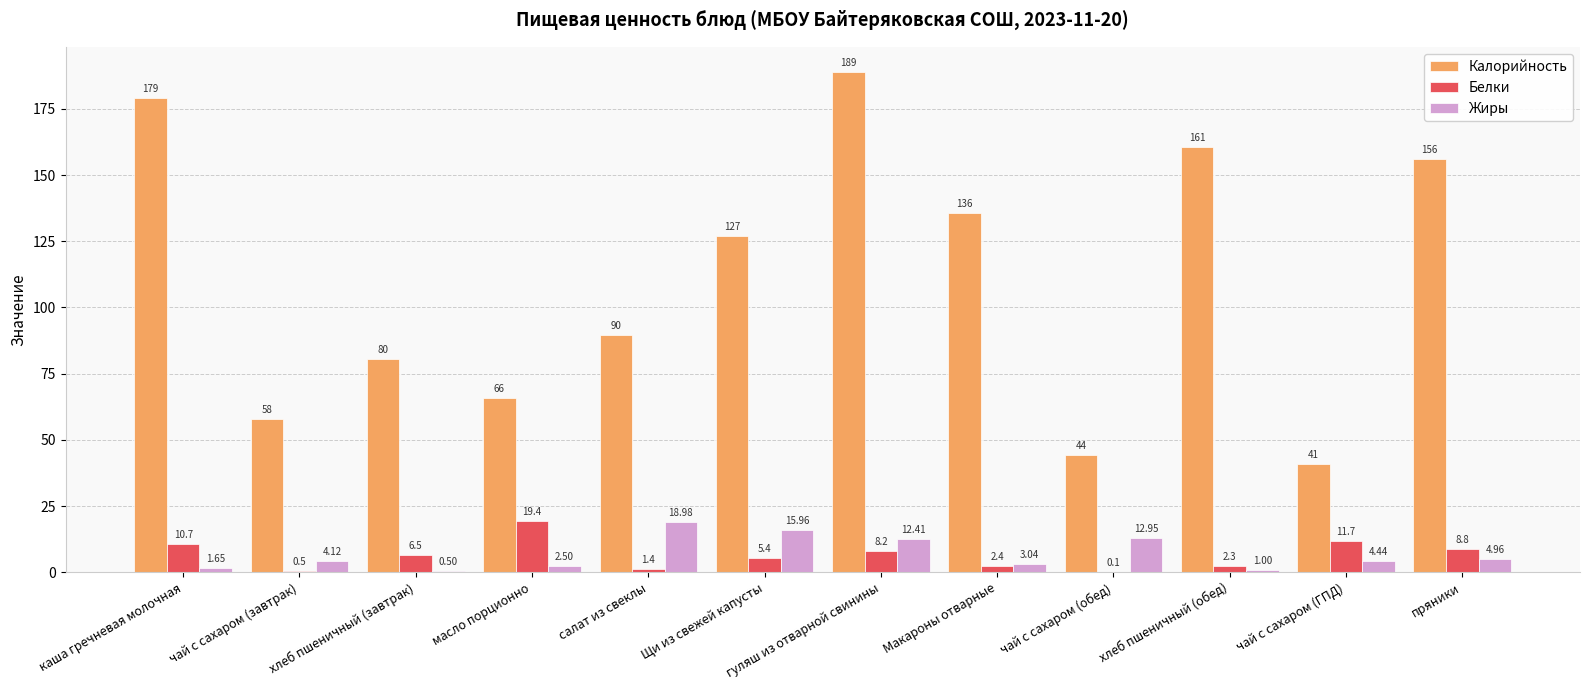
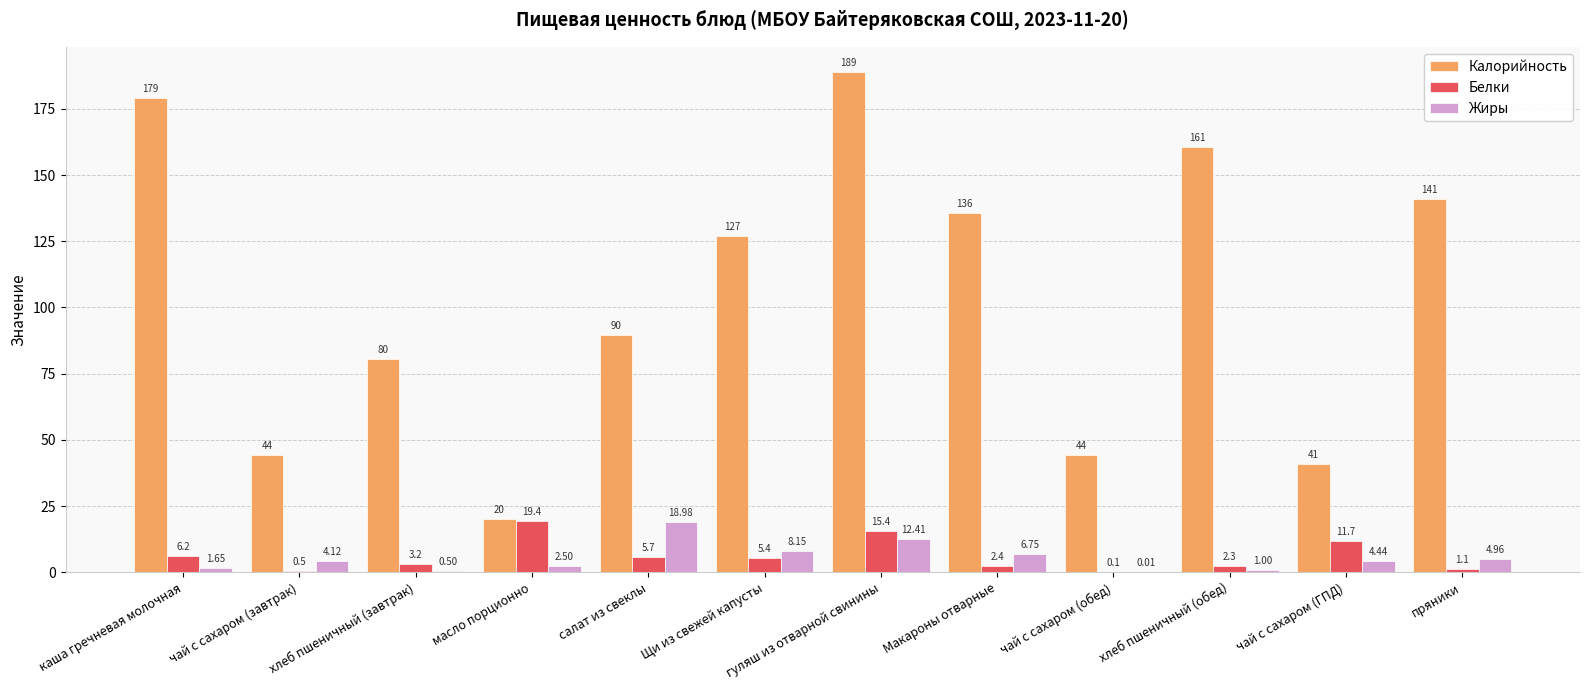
Белки, каша гречневая молочная: 10.7 -> 6.2
Калорийность, чай с сахаром (завтрак): 58 -> 44
Белки, хлеб пшеничный (завтрак): 6.5 -> 3.2
Калорийность, масло порционно: 66 -> 20
Белки, салат из свеклы: 1.4 -> 5.7
Жиры, Щи из свежей капусты: 15.96 -> 8.15
Белки, гуляш из отварной свинины: 8.2 -> 15.4
Жиры, Макароны отварные: 3.04 -> 6.75
Жиры, чай с сахаром (обед): 12.95 -> 0.01
Калорийность, пряники: 156 -> 141
Белки, пряники: 8.8 -> 1.1
